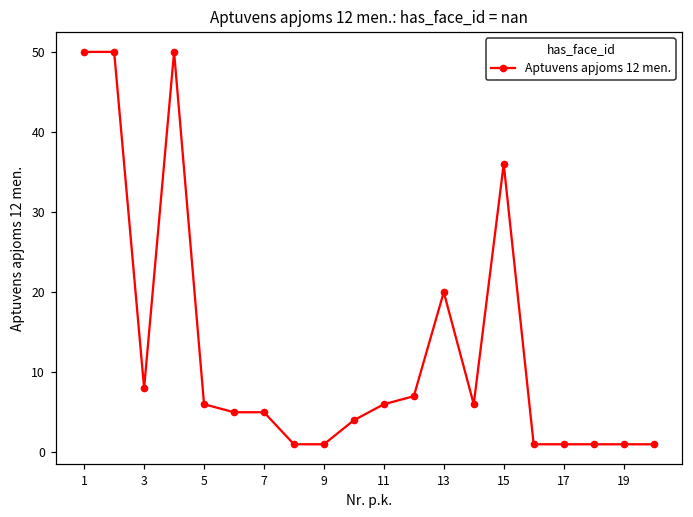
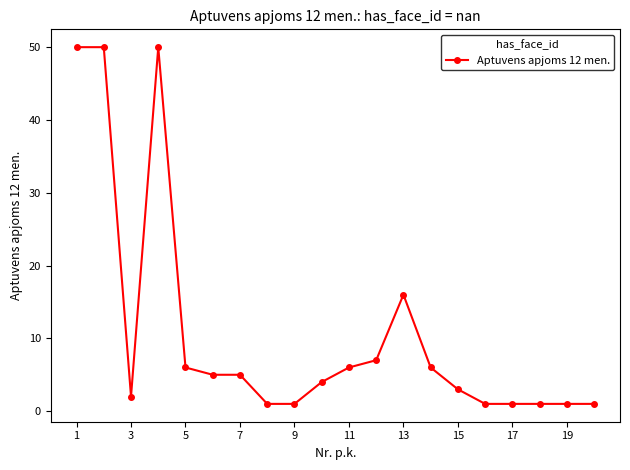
3: 8 -> 2
13: 20 -> 16
15: 36 -> 3
